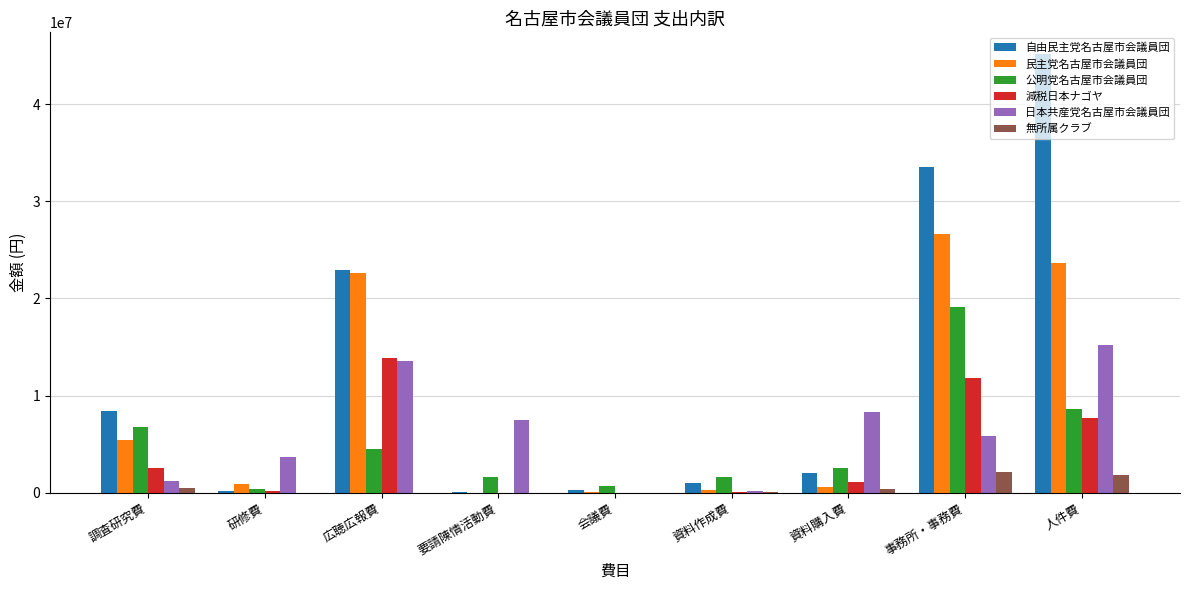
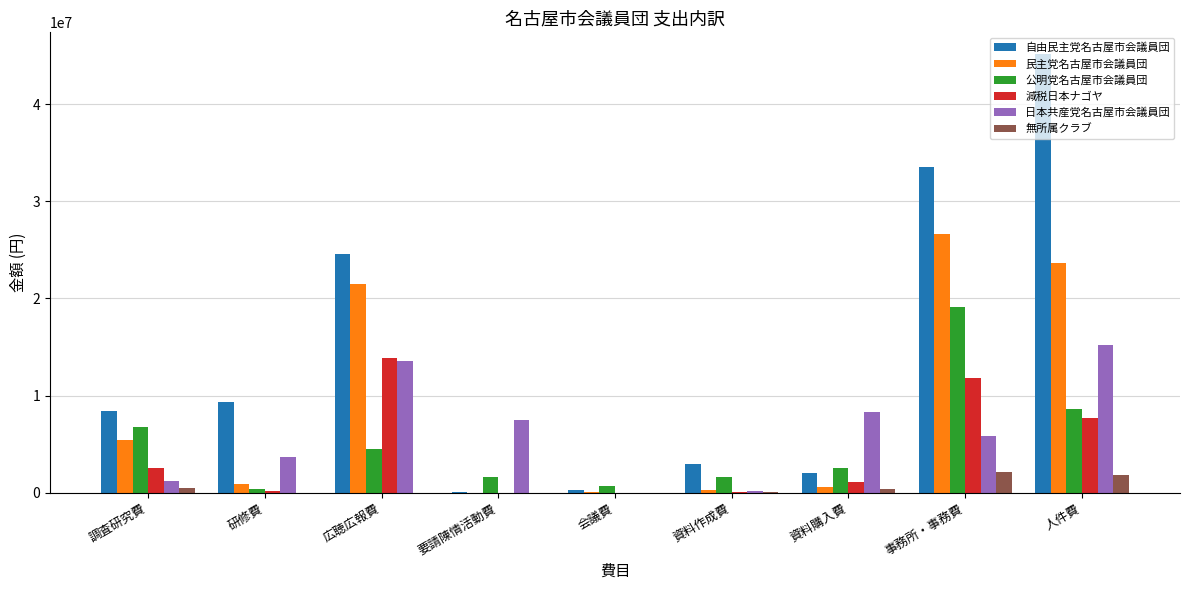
自由民主党名古屋市会議員団, 研修費: 0 -> 9000000
自由民主党名古屋市会議員団, 広聴広報費: 23000000 -> 25000000
民主党名古屋市会議員団, 広聴広報費: 23000000 -> 21000000
自由民主党名古屋市会議員団, 資料作成費: 1000000 -> 3000000
